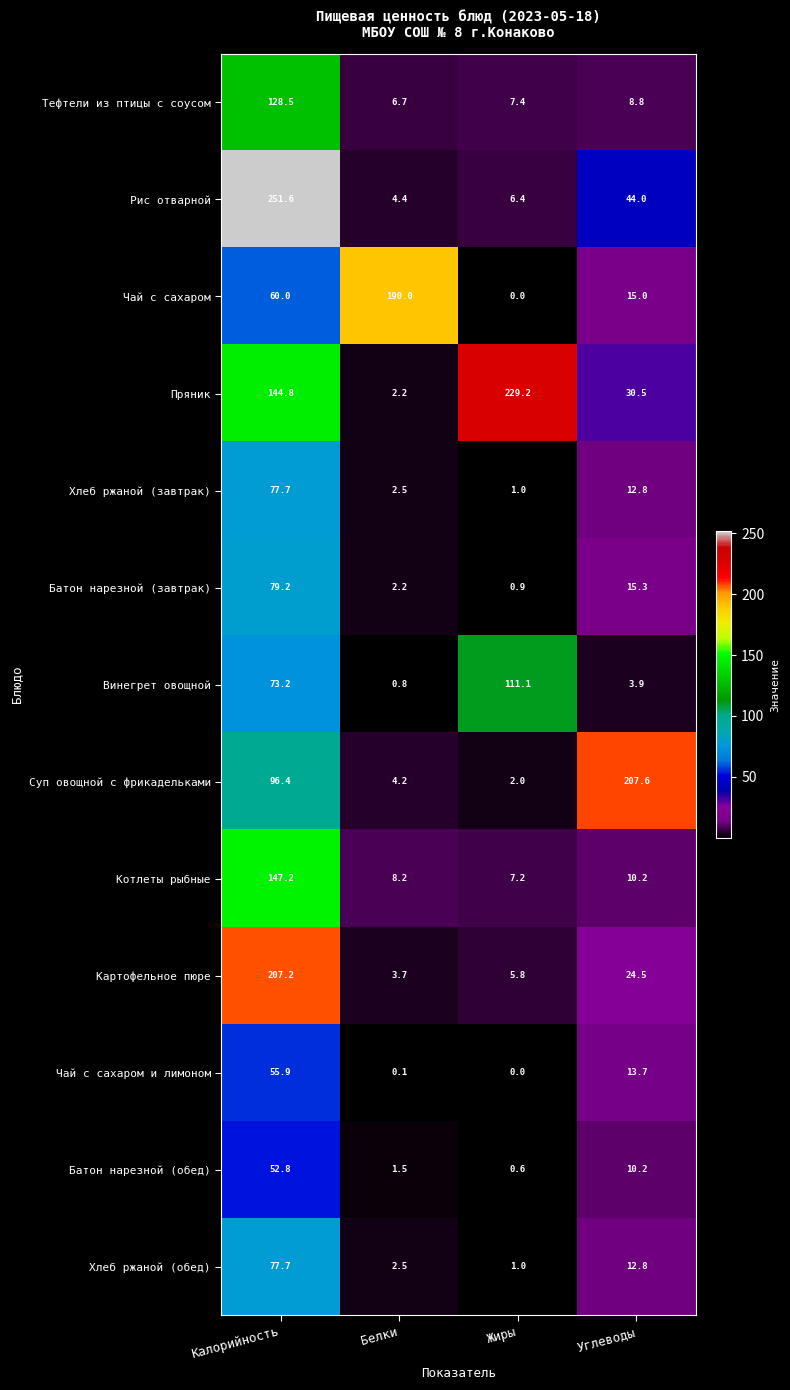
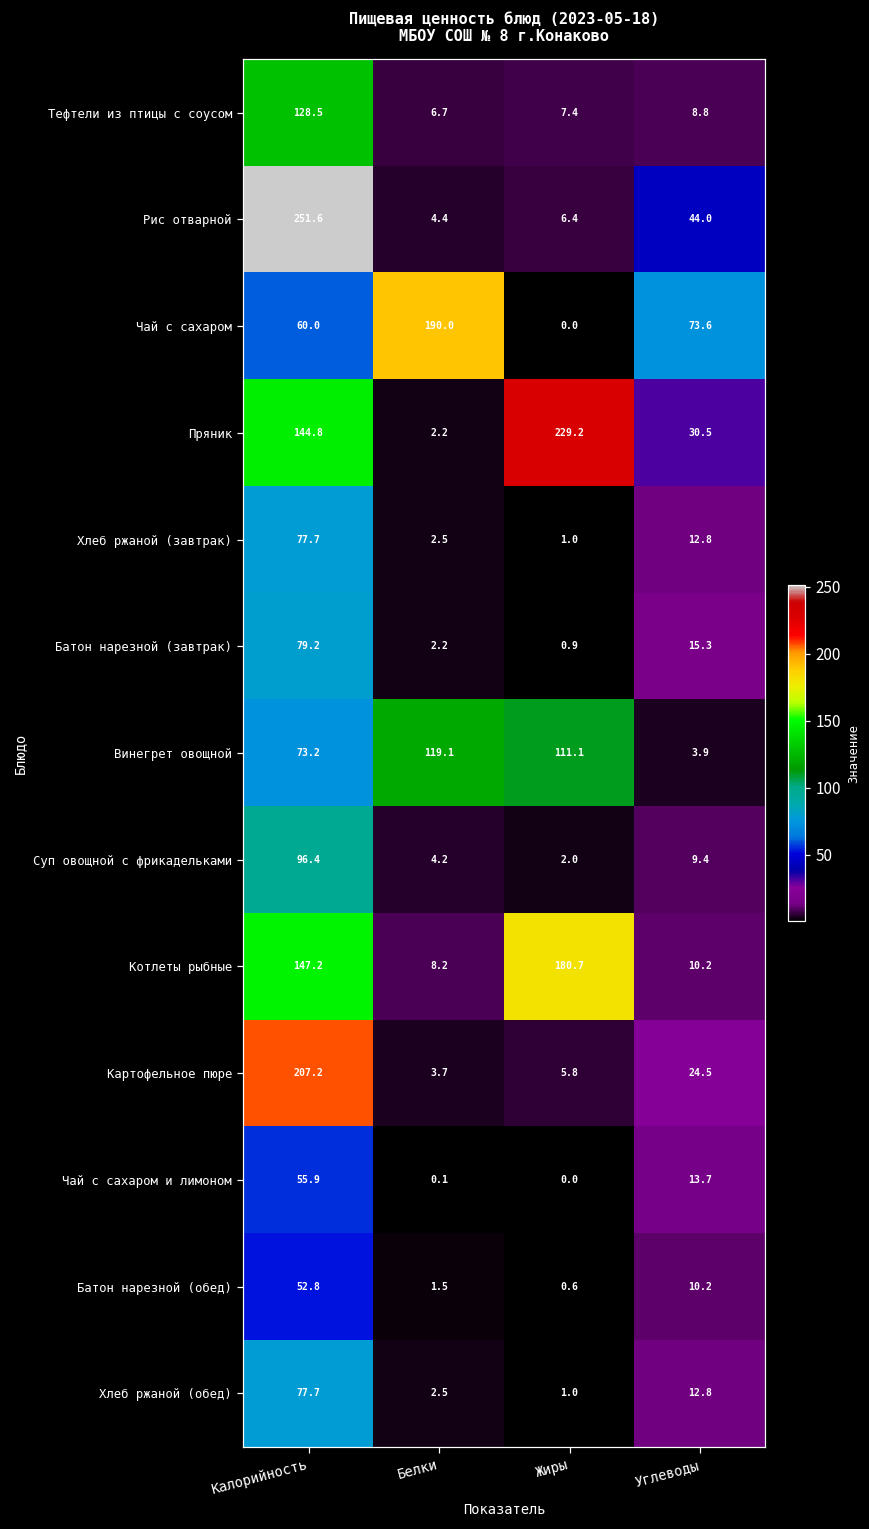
Чай с сахаром, Углеводы: 15.0 -> 73.6
Винегрет овощной, Белки: 0.8 -> 119.1
Суп овощной с фрикадельками, Углеводы: 207.6 -> 9.4
Котлеты рыбные, Жиры: 7.2 -> 180.7
